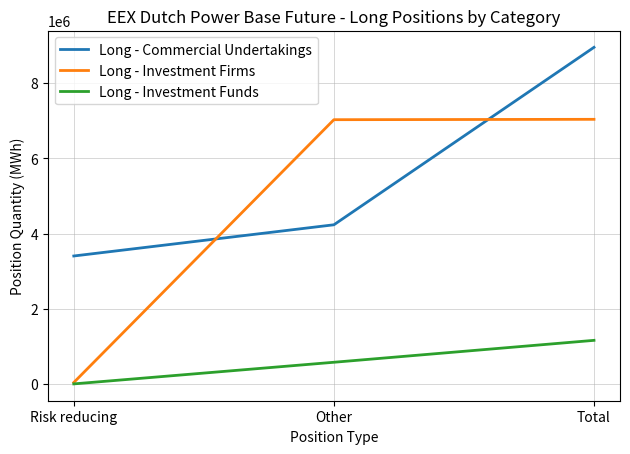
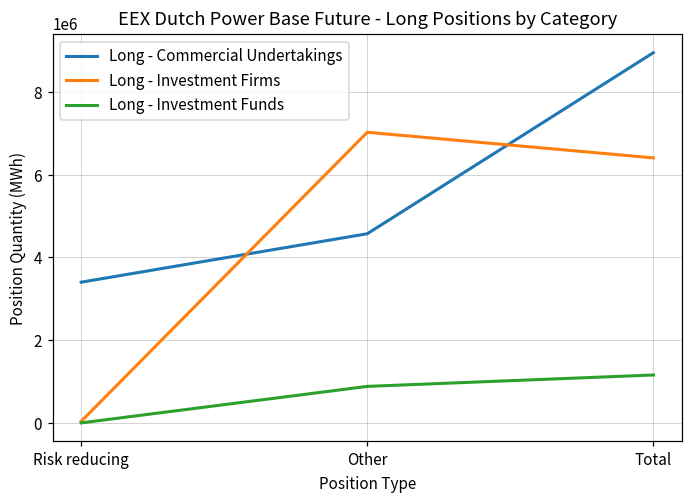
Long - Commercial Undertakings, Other: 4200000 -> 4600000
Long - Investment Funds, Other: 600000 -> 900000
Long - Investment Firms, Total: 7000000 -> 6400000
